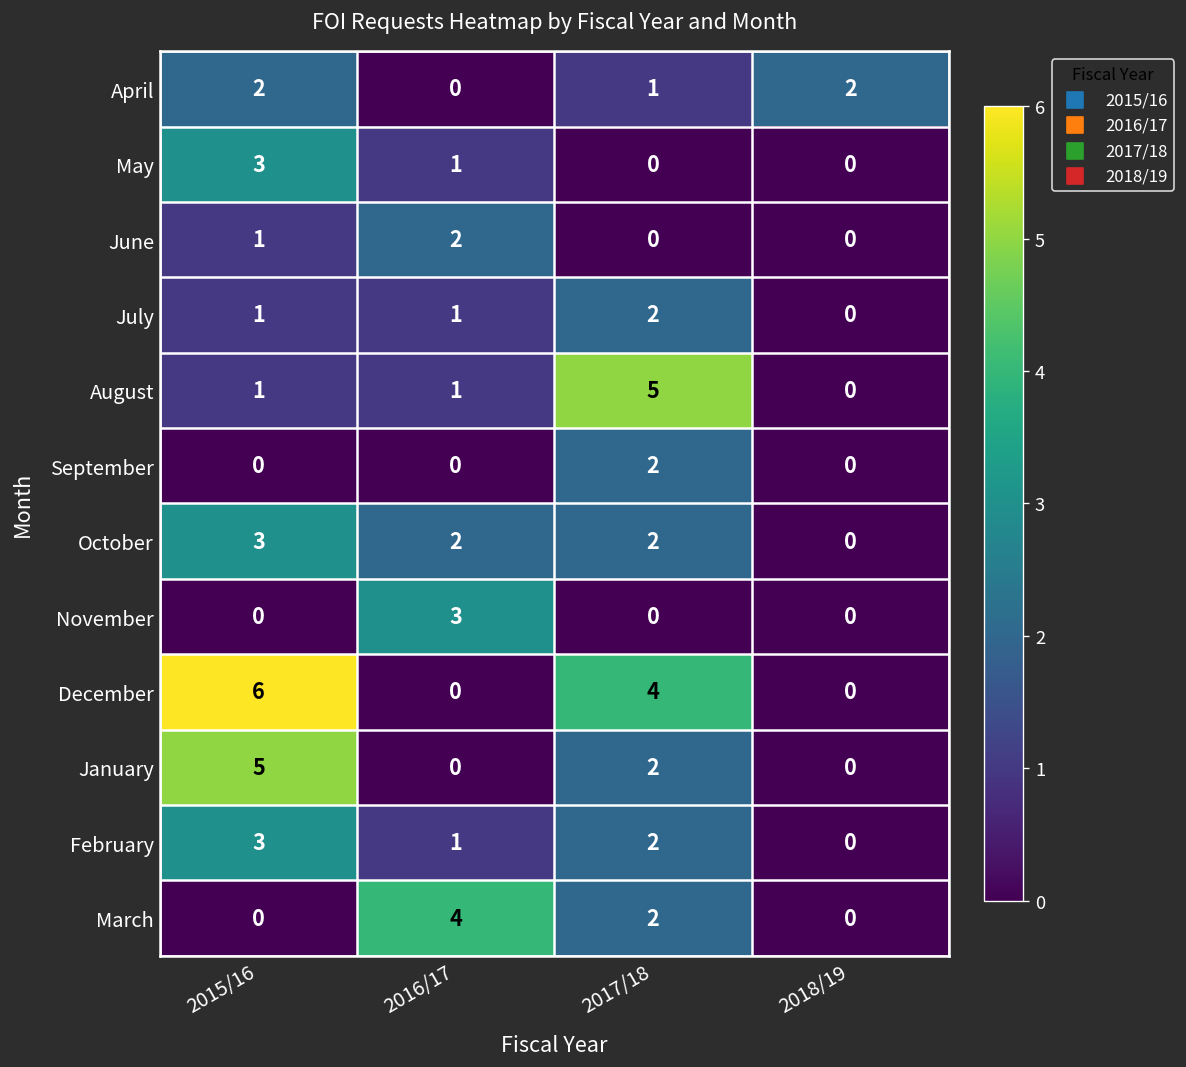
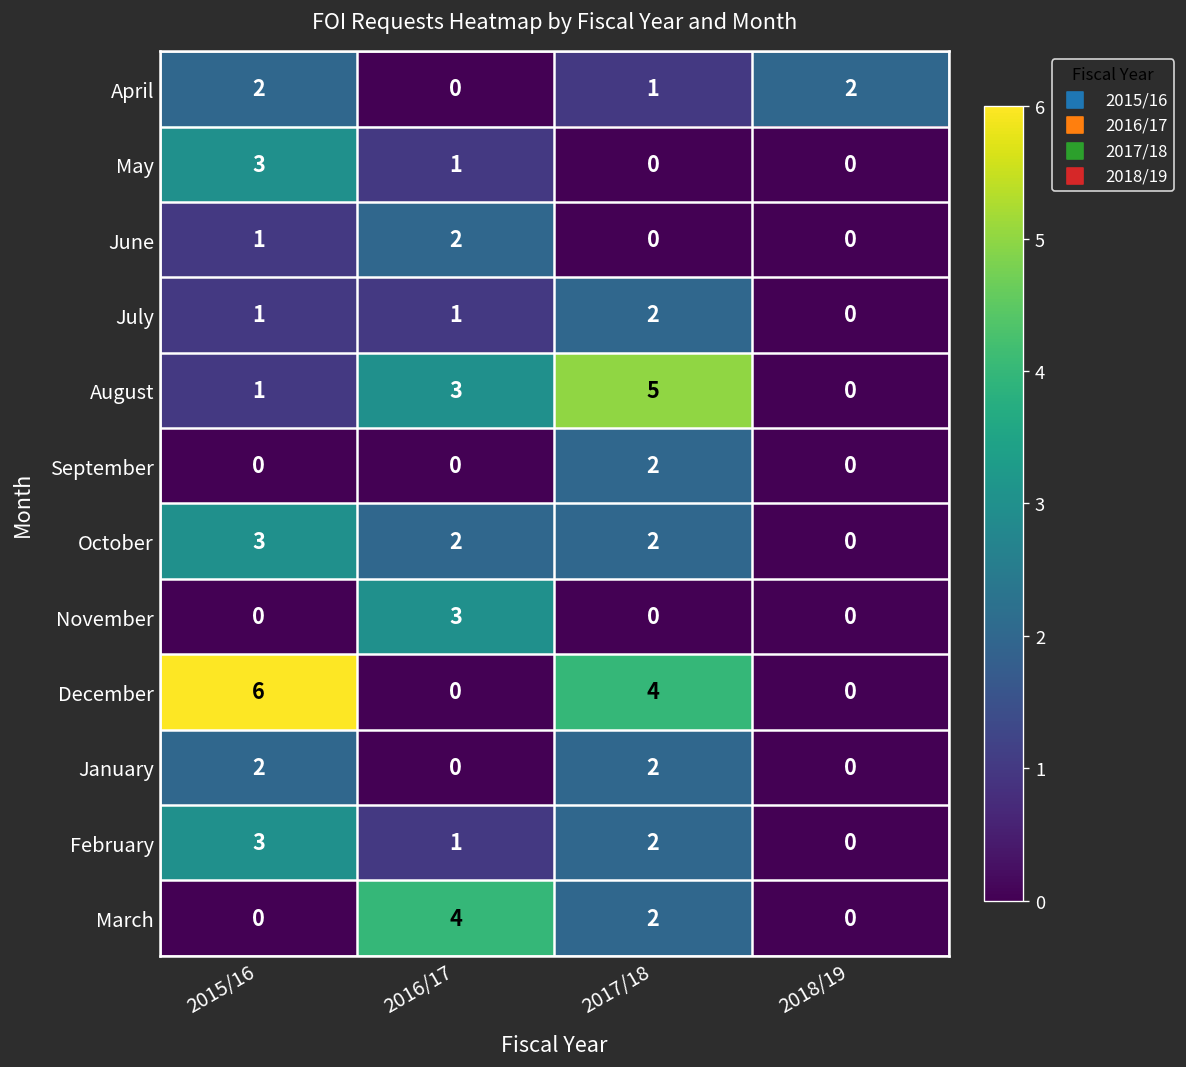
August, 2016/17: 1 -> 3
January, 2015/16: 5 -> 2
